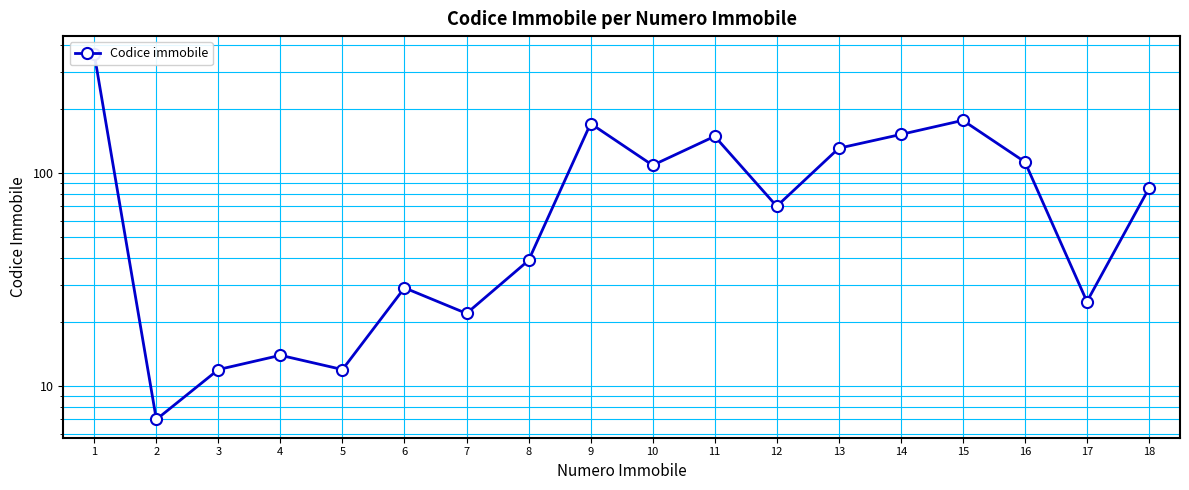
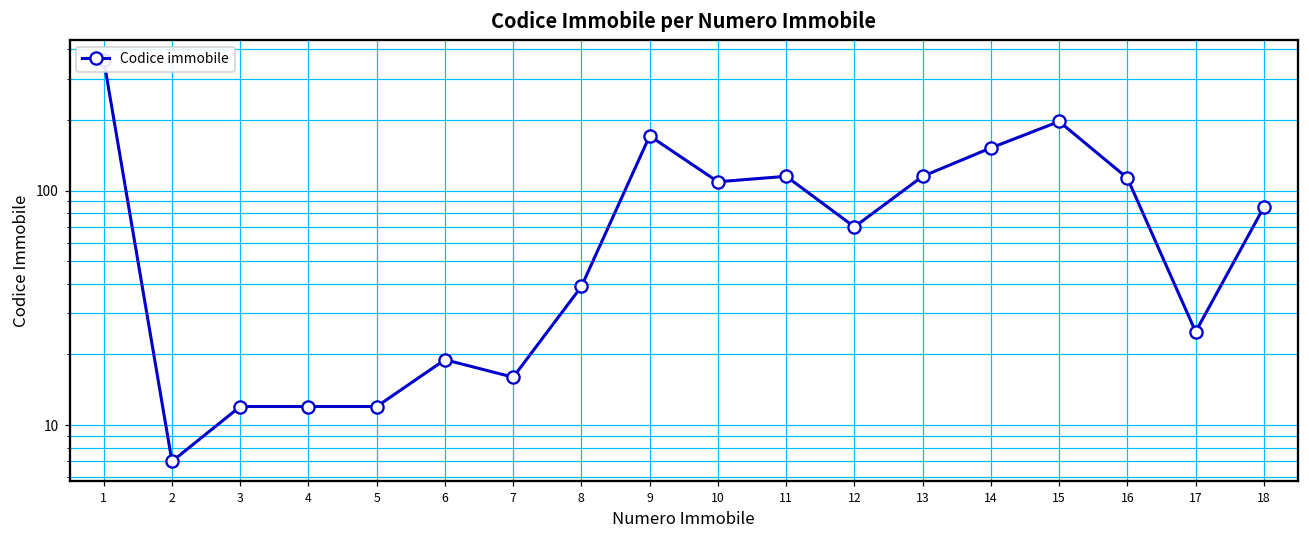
4: 14 -> 12
6: 29 -> 19
7: 22 -> 16
11: 150 -> 120
13: 130 -> 120
15: 180 -> 200
